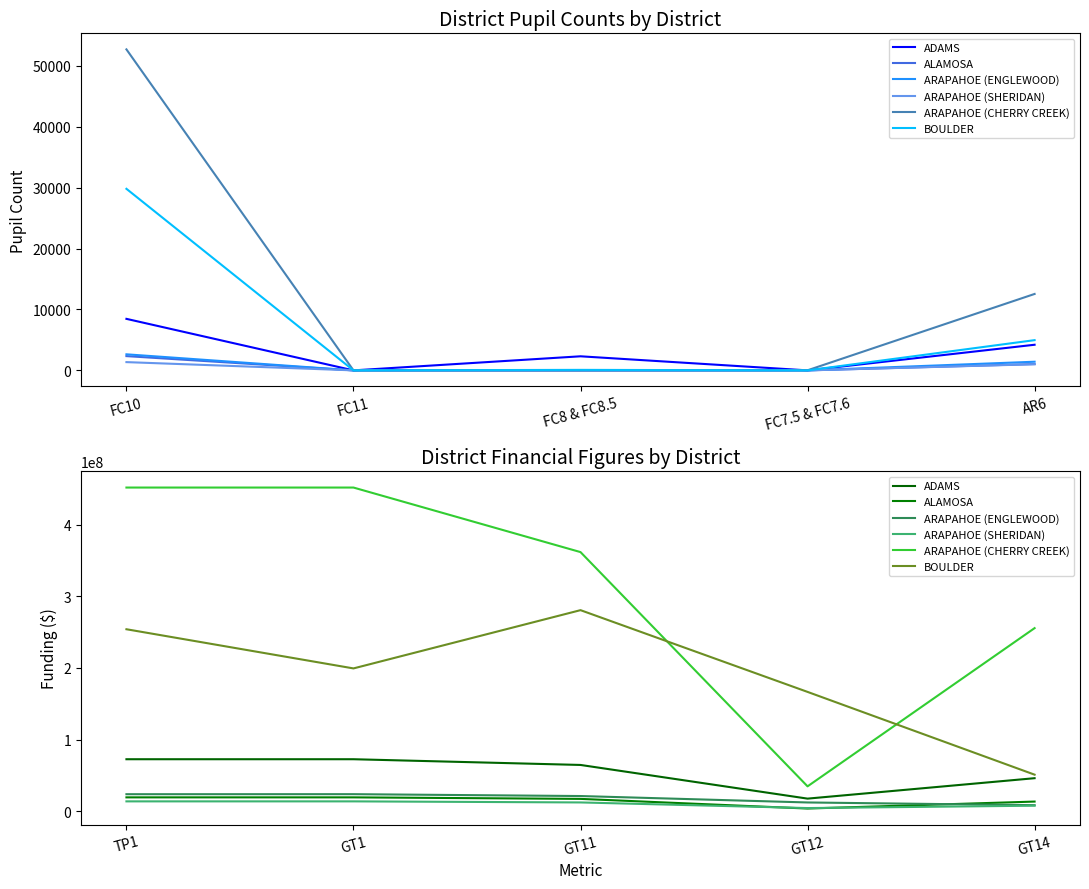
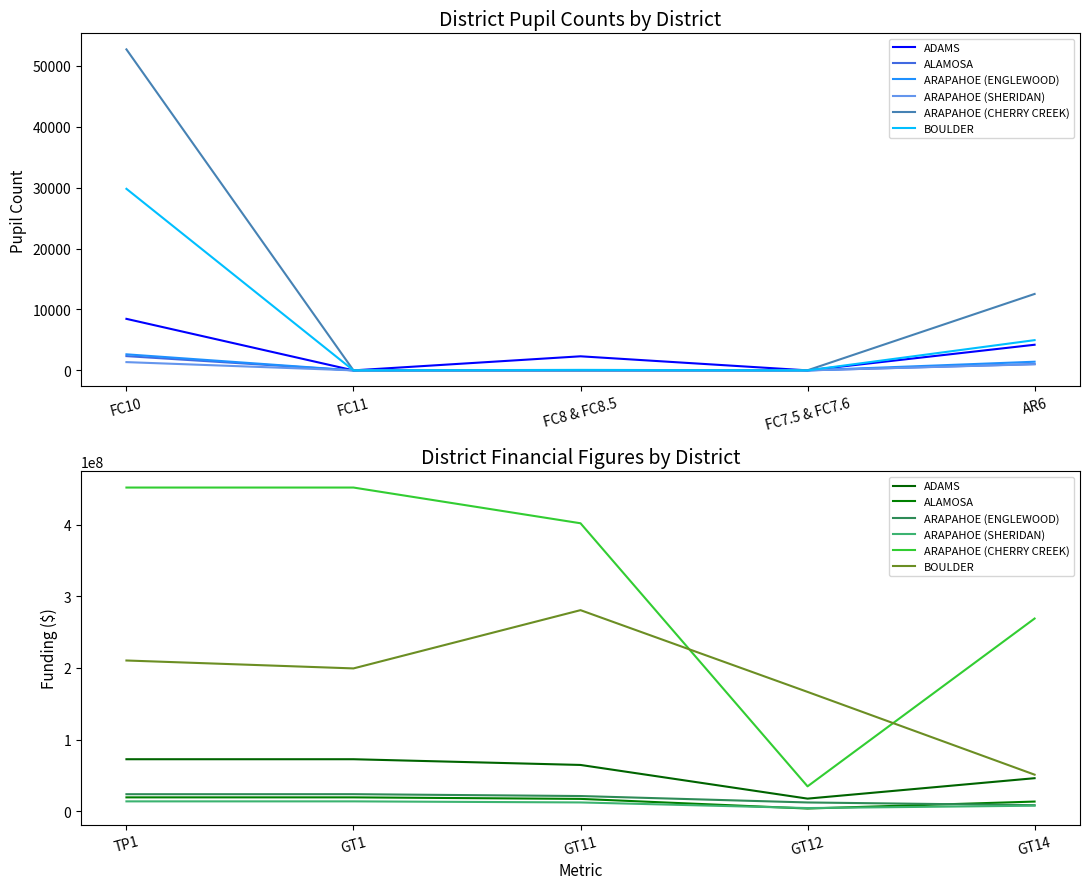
District Financial Figures by District, BOULDER, TP1: 250000000 -> 210000000
District Financial Figures by District, ARAPAHOE (CHERRY CREEK), GT11: 360000000 -> 400000000
District Financial Figures by District, ARAPAHOE (CHERRY CREEK), GT14: 260000000 -> 270000000
